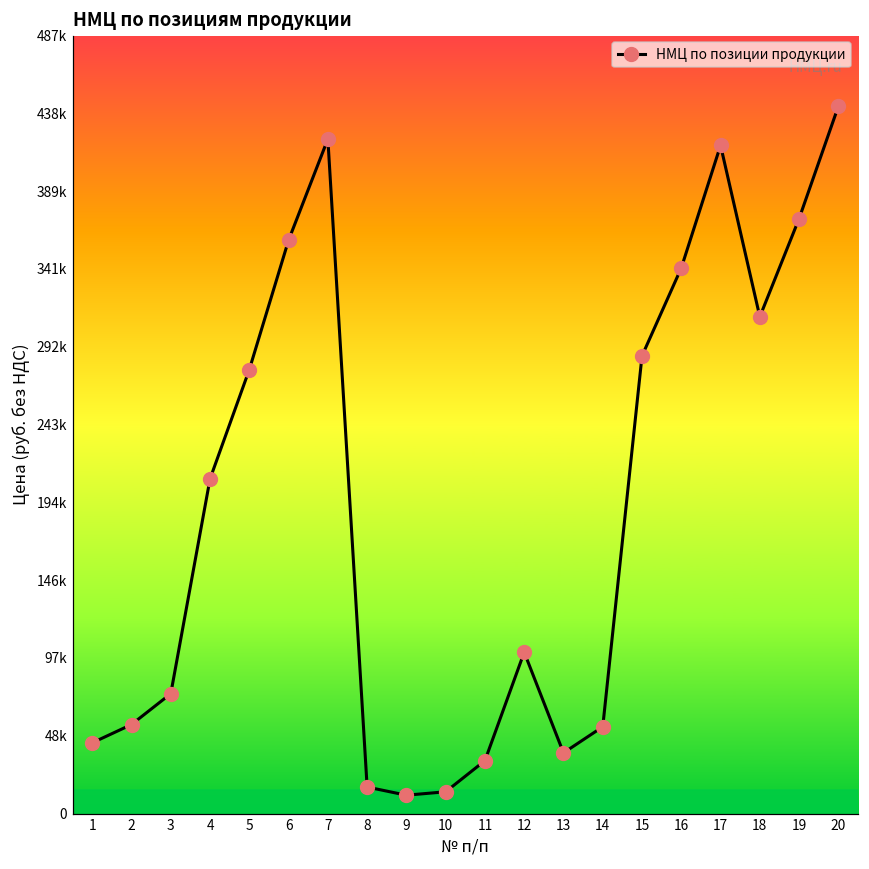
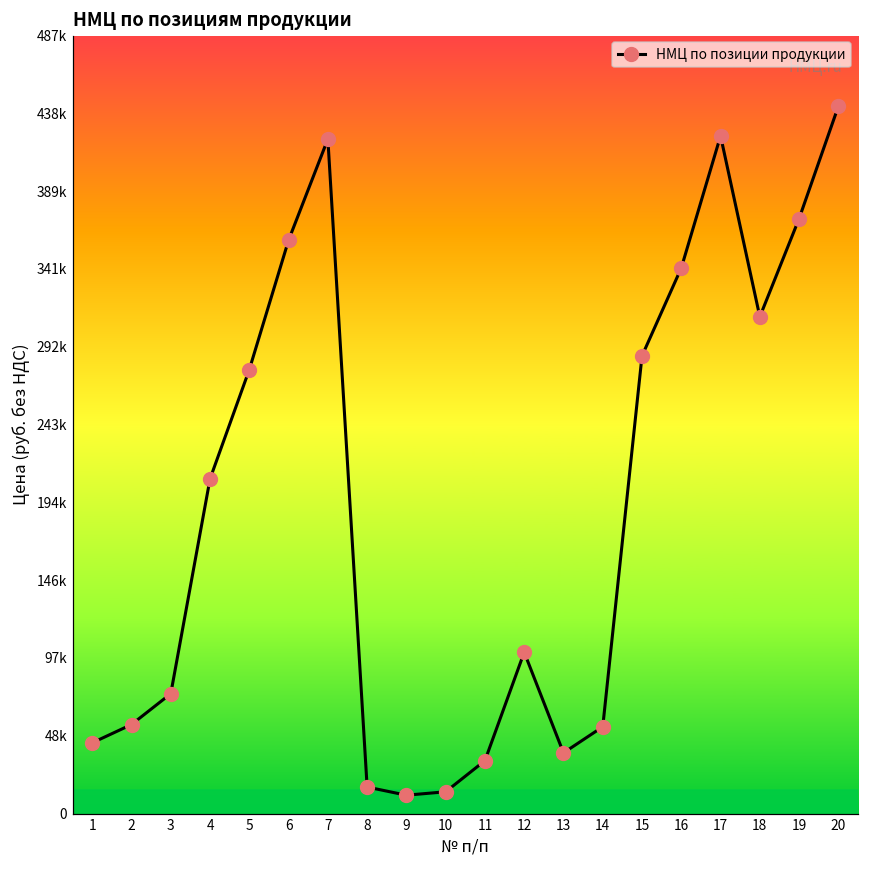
17: 419000 -> 425000
